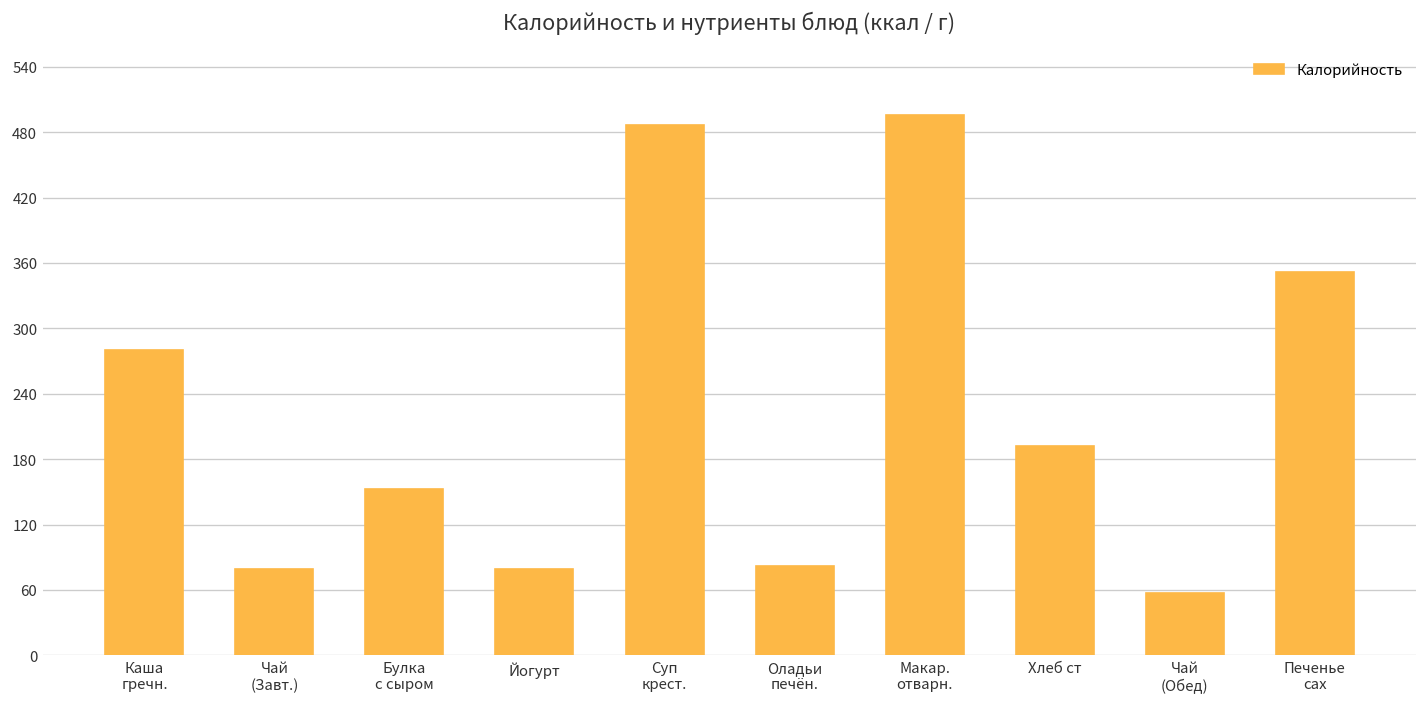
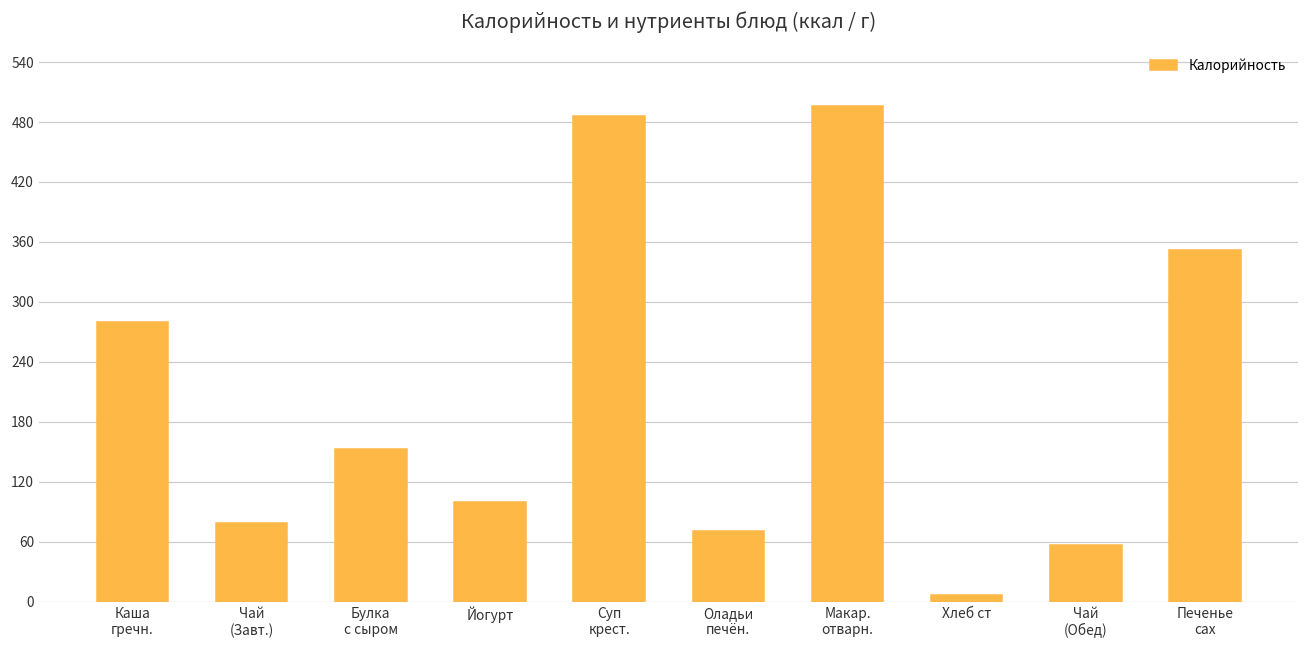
Йогурт: 80 -> 100
Оладьи печён.: 80 -> 70
Хлеб ст: 190 -> 10
